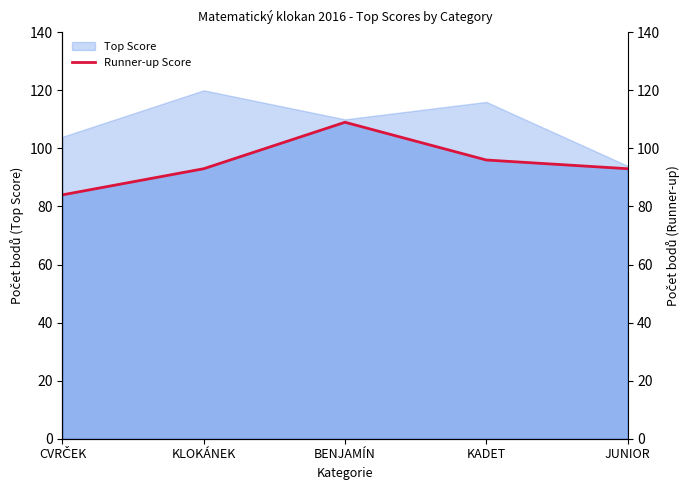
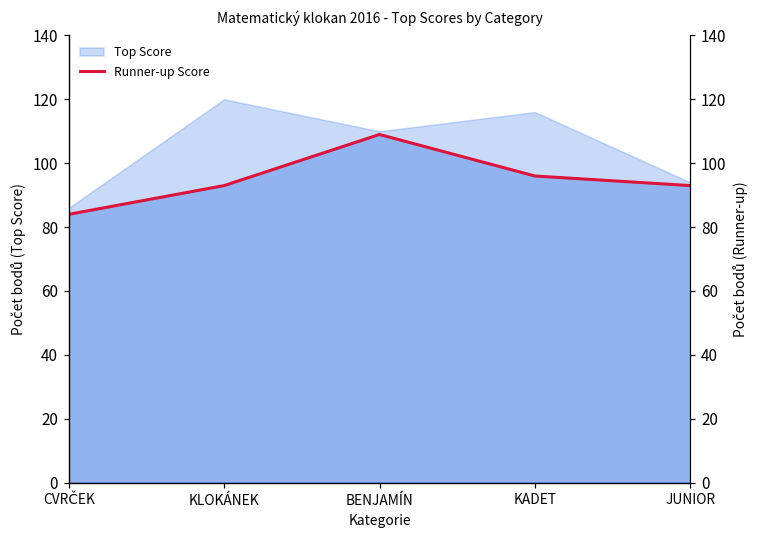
Top Score, CVRČEK: 104 -> 86
